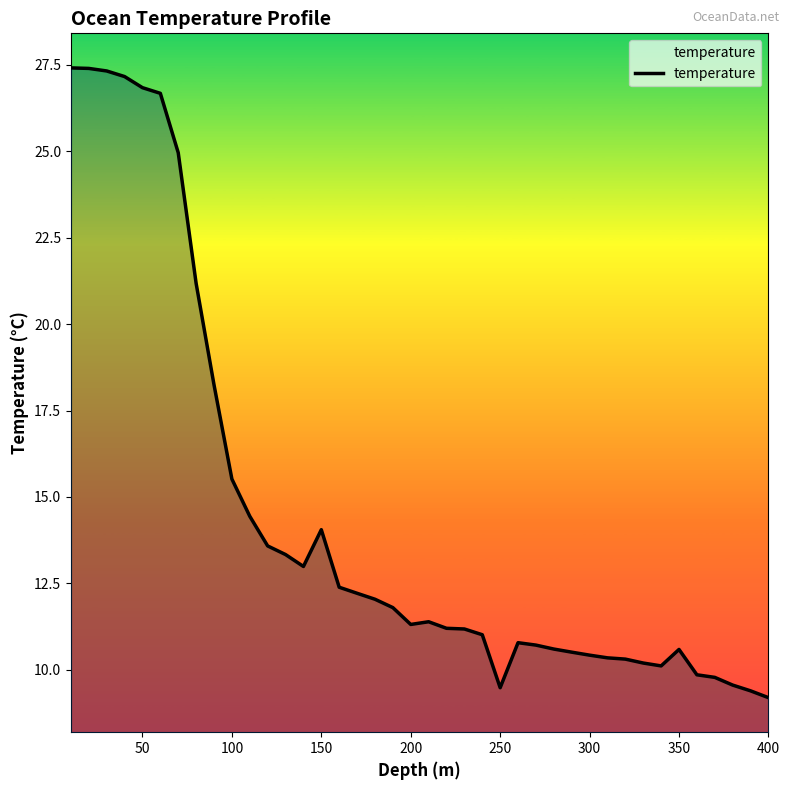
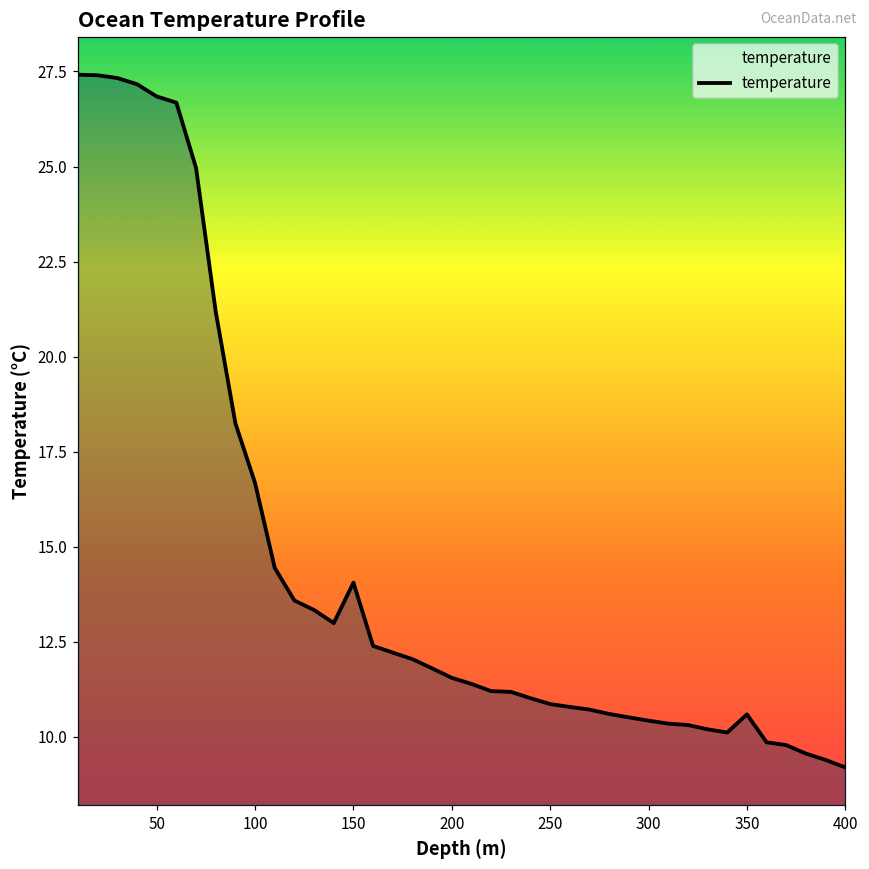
100: 15.5 -> 16.7
200: 11.3 -> 11.5
250: 9.5 -> 10.9
